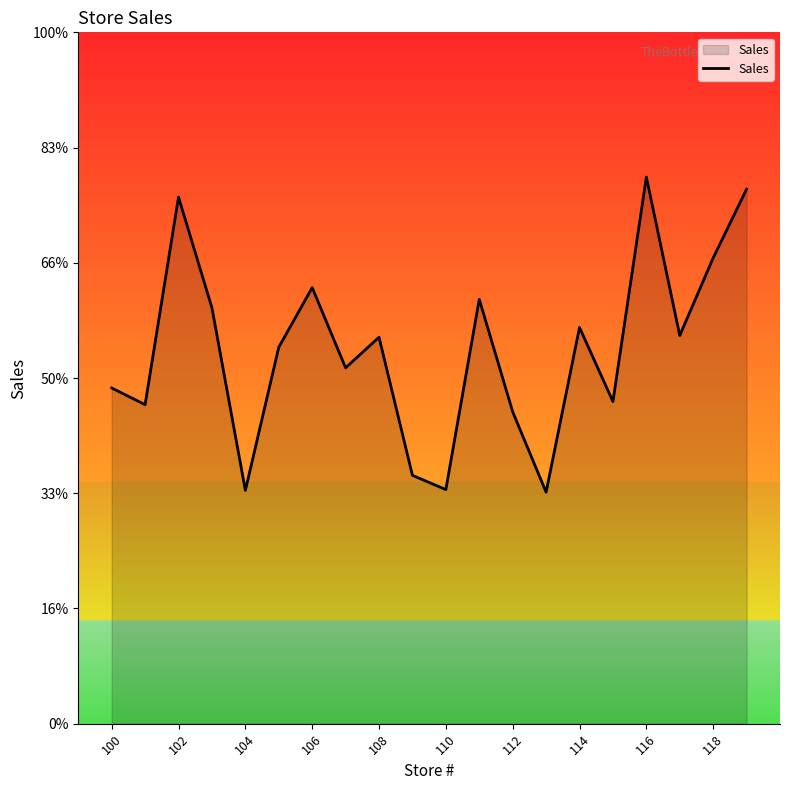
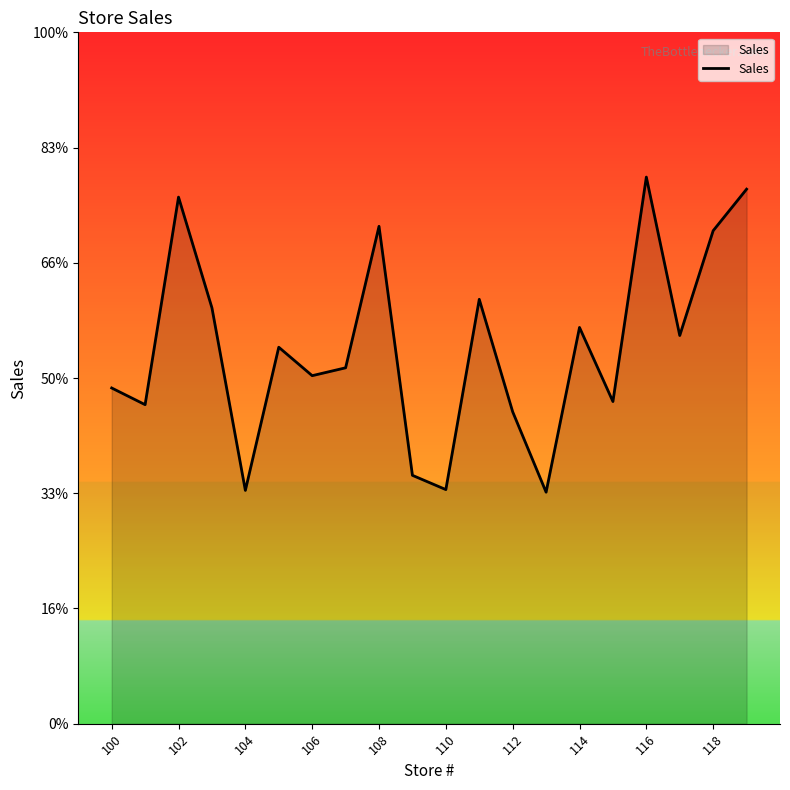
106: 63% -> 50%
108: 56% -> 72%
118: 67% -> 71%
